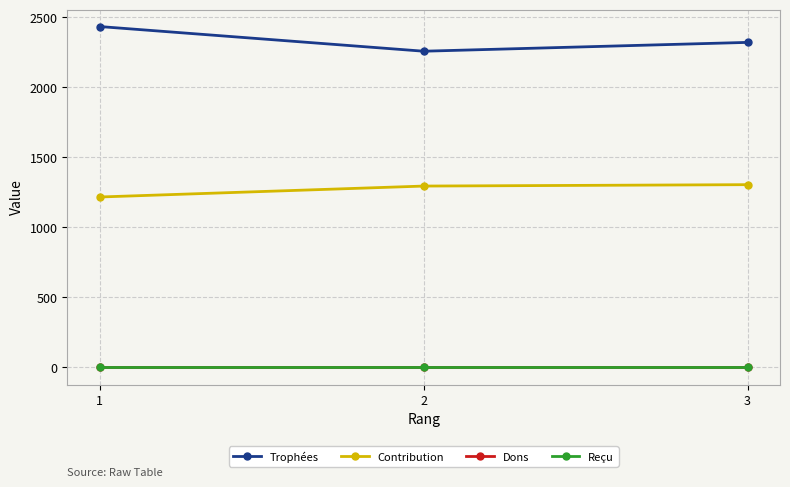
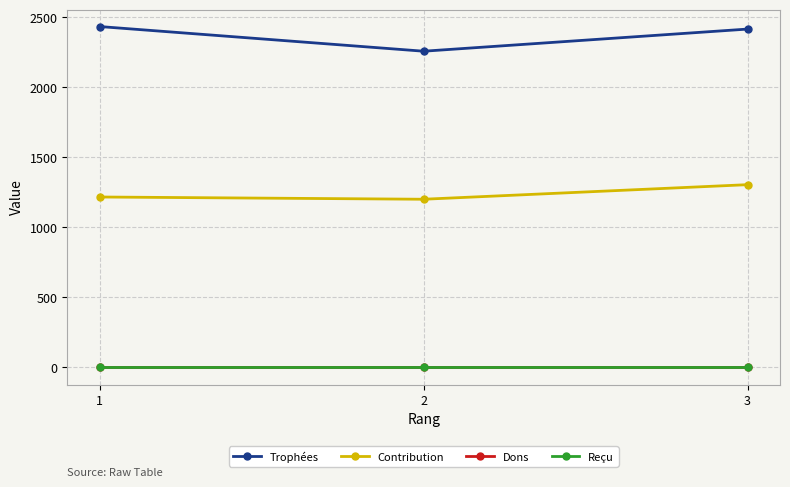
Contribution, 2: 1290 -> 1200
Trophées, 3: 2320 -> 2410
